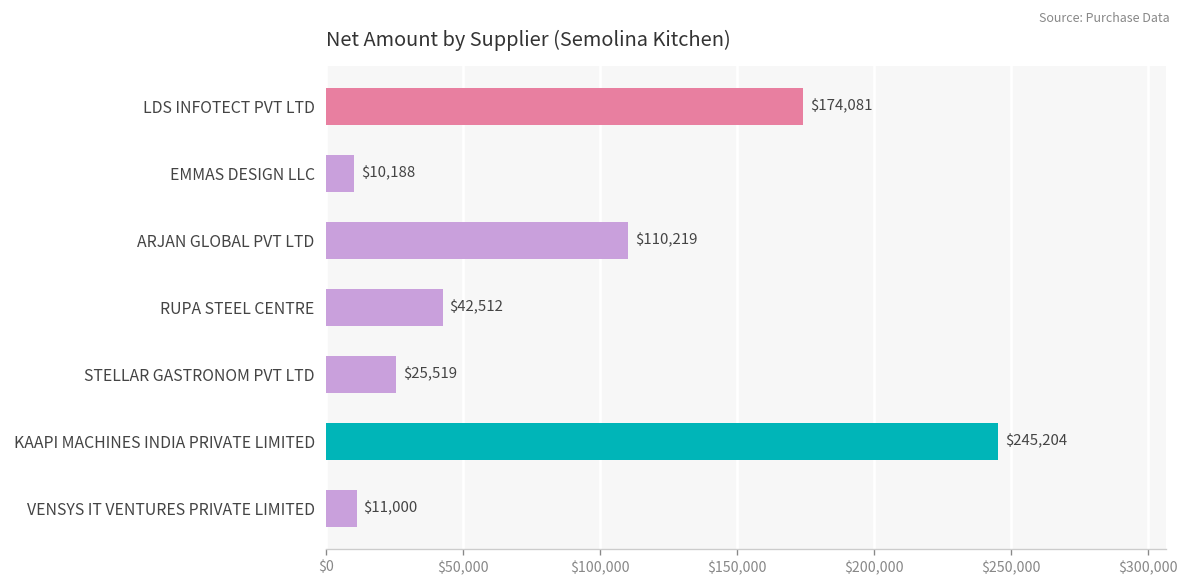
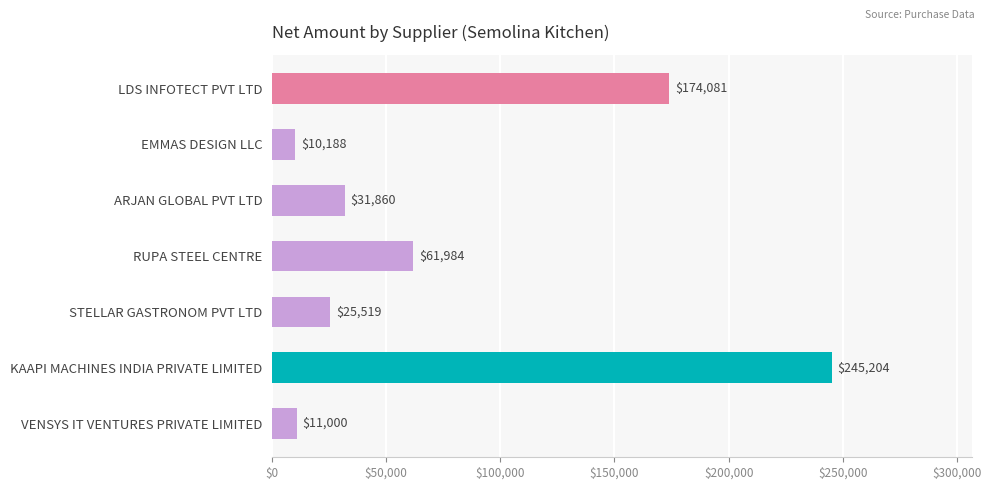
ARJAN GLOBAL PVT LTD: $110,219 -> $31,860
RUPA STEEL CENTRE: $42,512 -> $61,984
